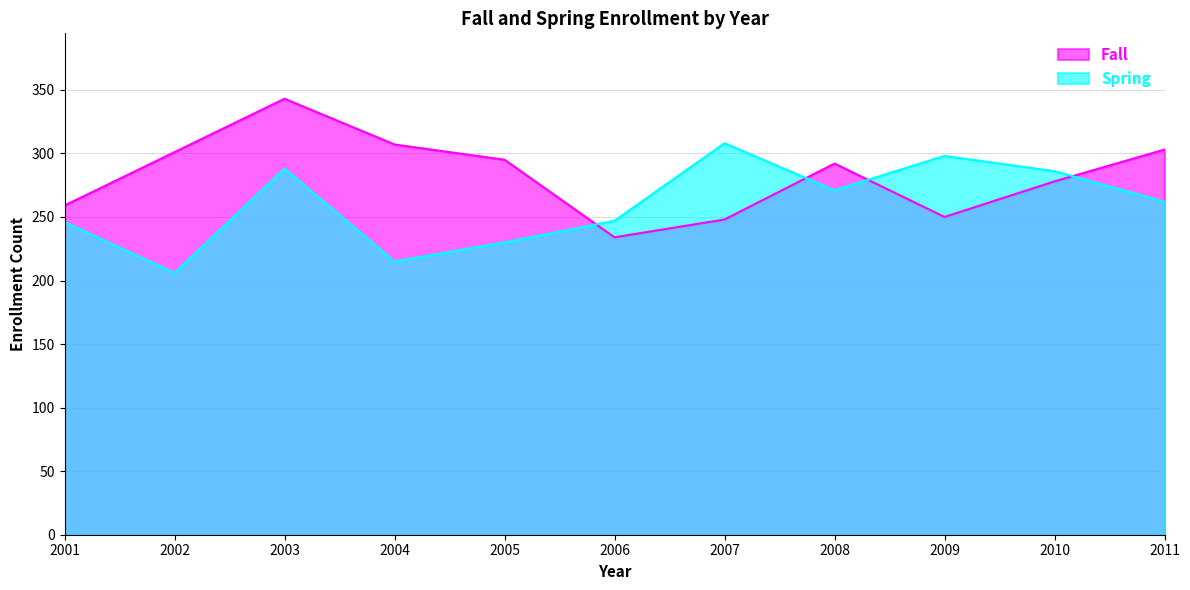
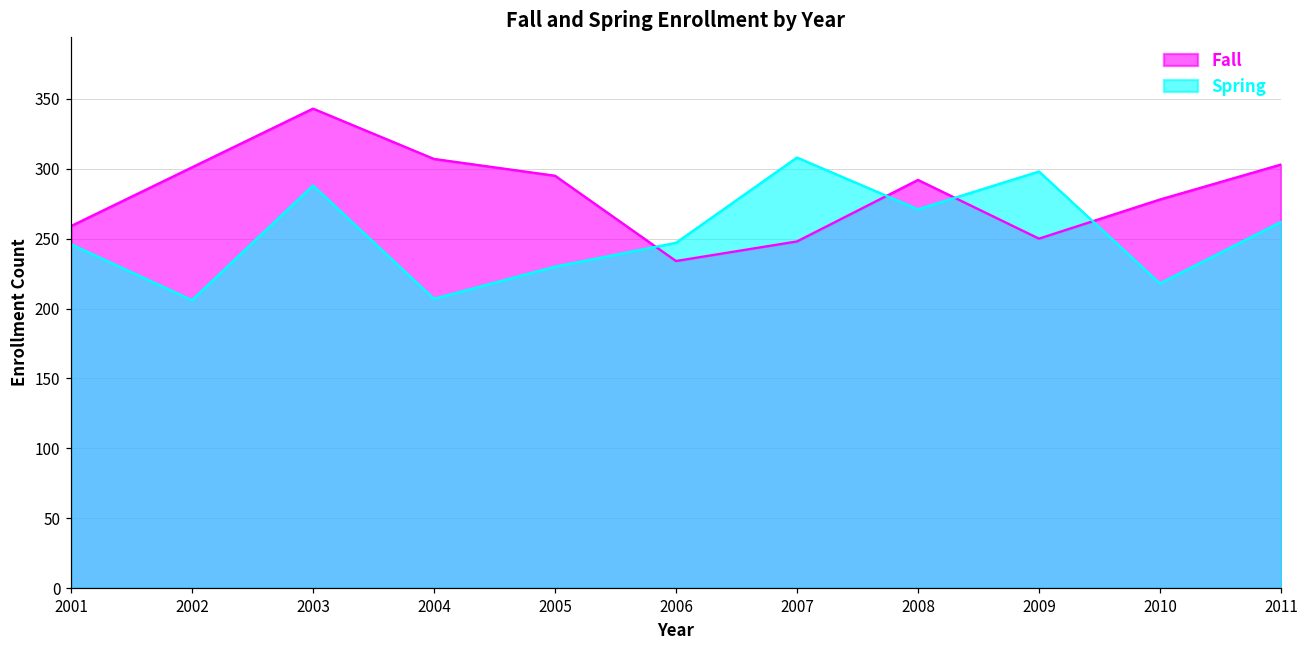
Spring, 2004: 215 -> 207
Spring, 2010: 286 -> 218
